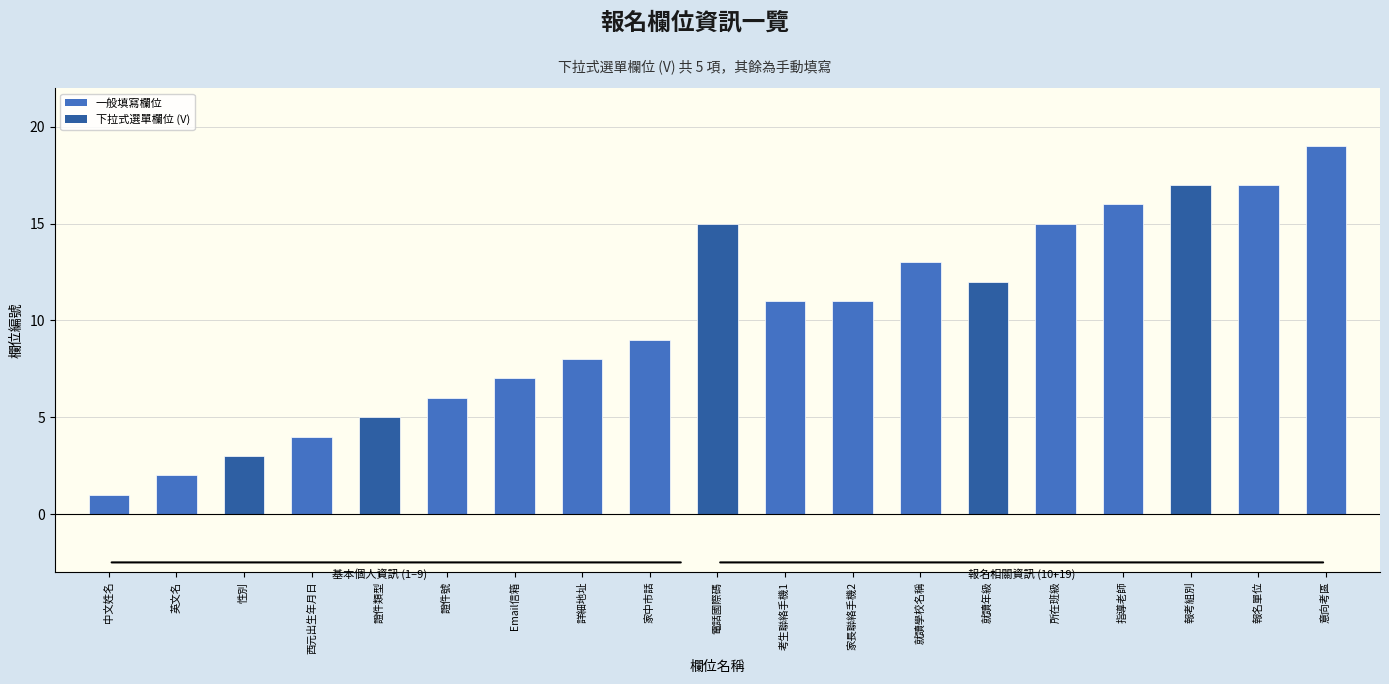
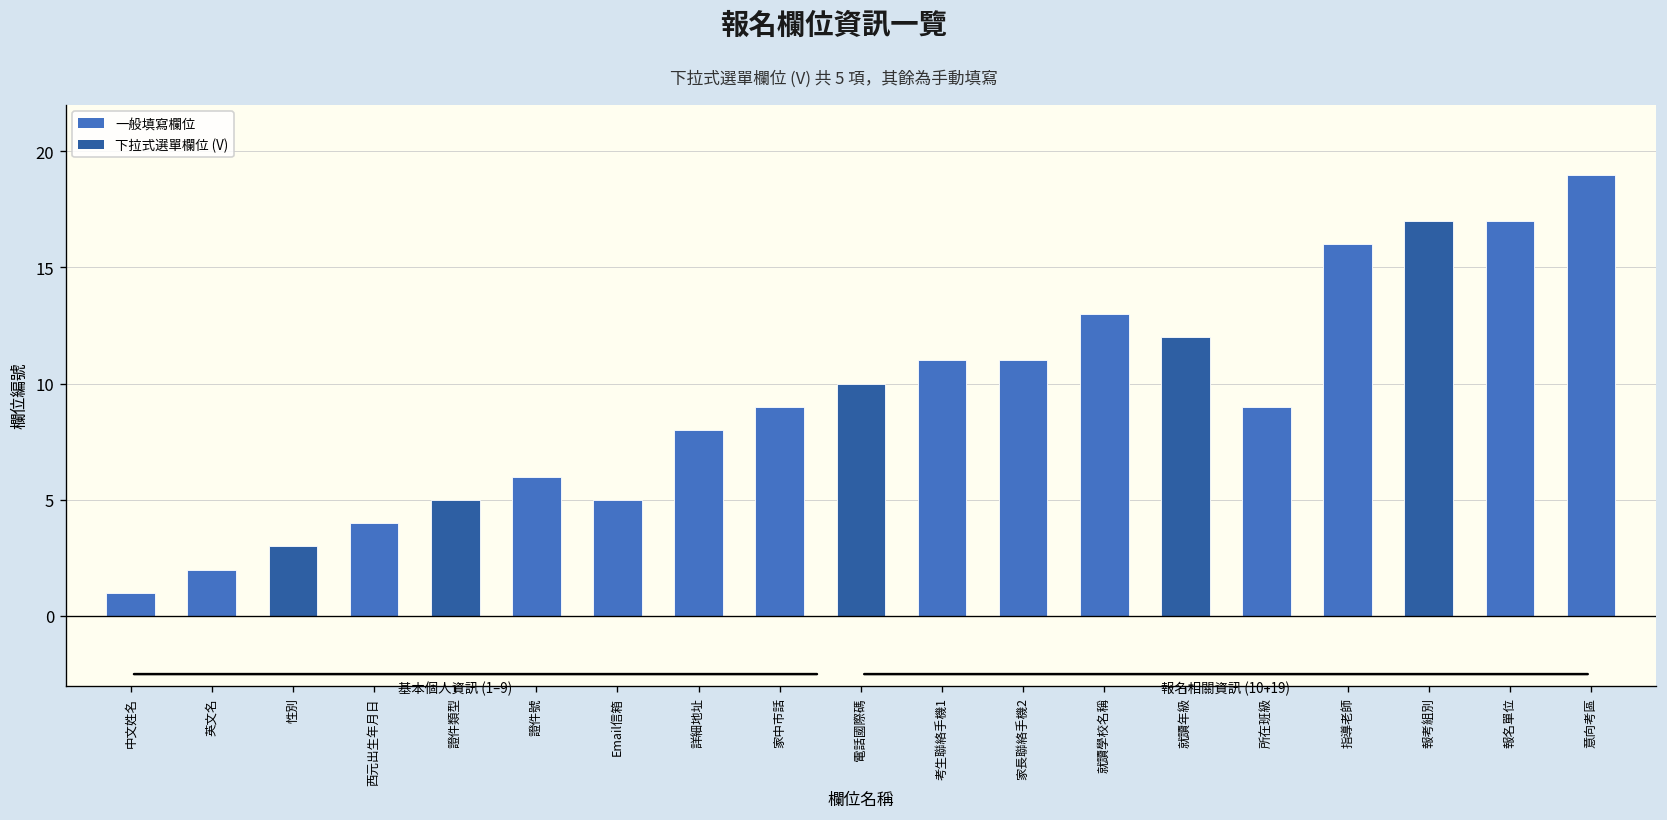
Email信箱: 7 -> 5
電話國際碼: 15 -> 10
所在班級: 15 -> 9
